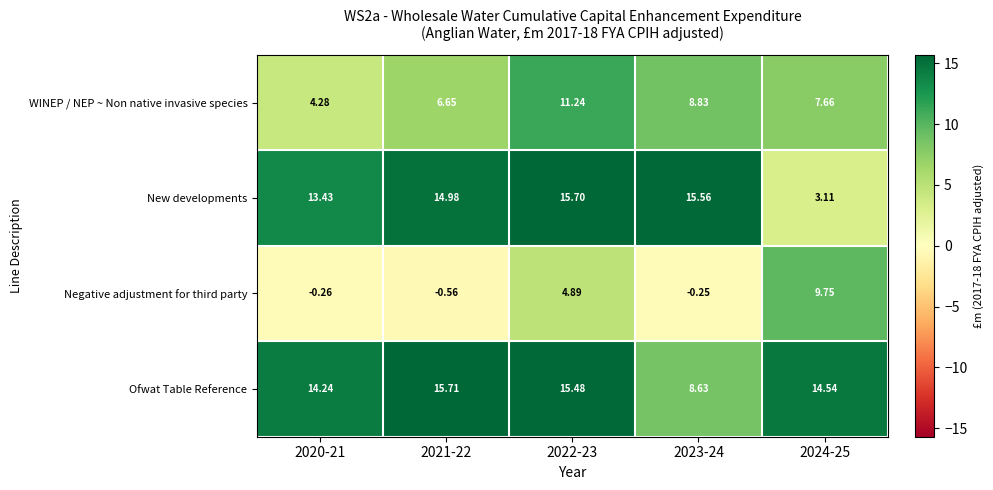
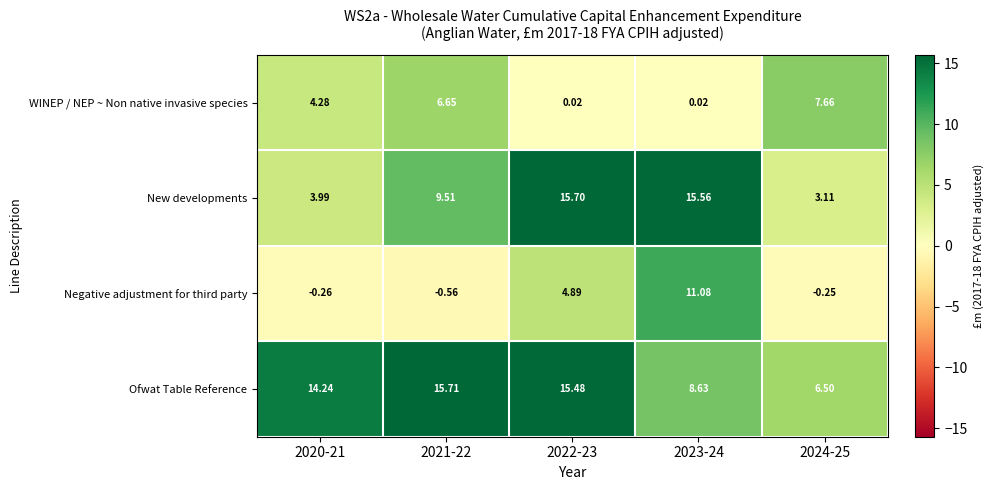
WINEP / NEP ~ Non native invasive species, 2022-23: 11.24 -> 0.02
WINEP / NEP ~ Non native invasive species, 2023-24: 8.83 -> 0.02
New developments, 2020-21: 13.43 -> 3.99
New developments, 2021-22: 14.98 -> 9.51
Negative adjustment for third party, 2023-24: -0.25 -> 11.08
Negative adjustment for third party, 2024-25: 9.75 -> -0.25
Ofwat Table Reference, 2024-25: 14.54 -> 6.50
